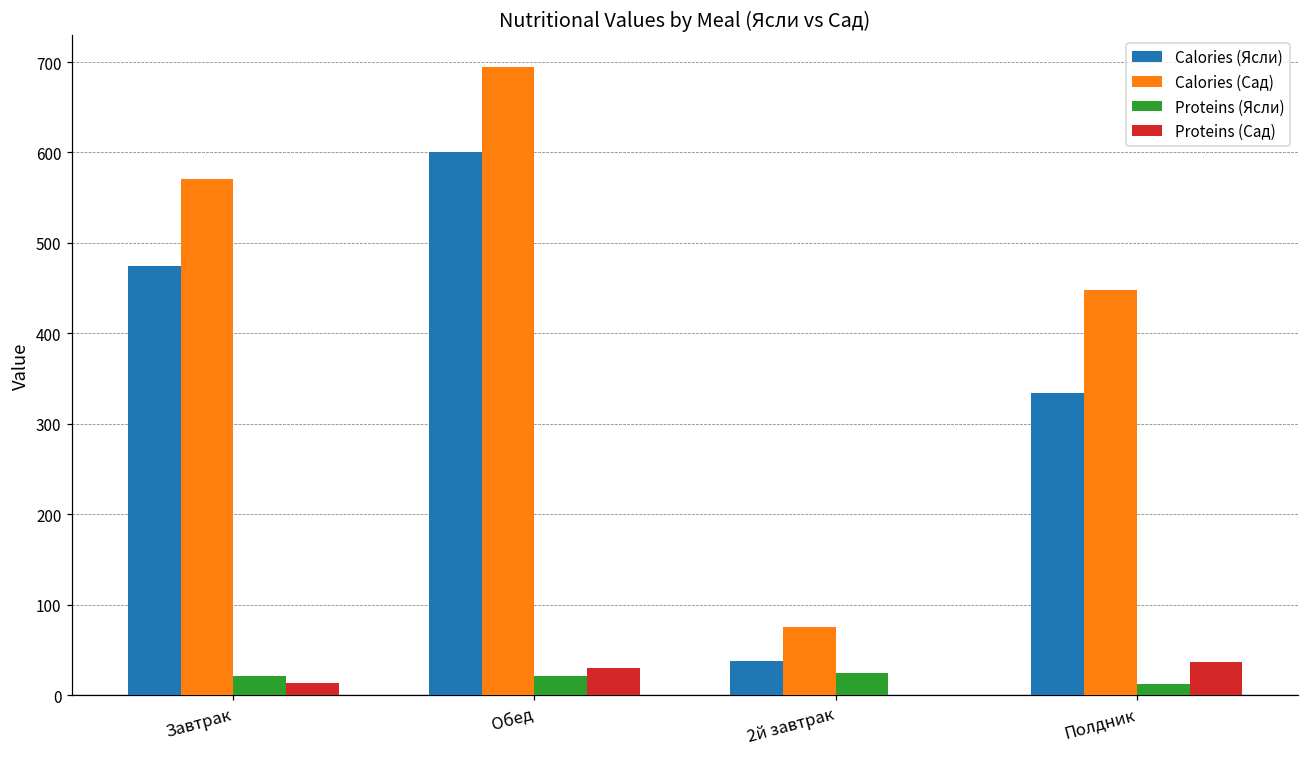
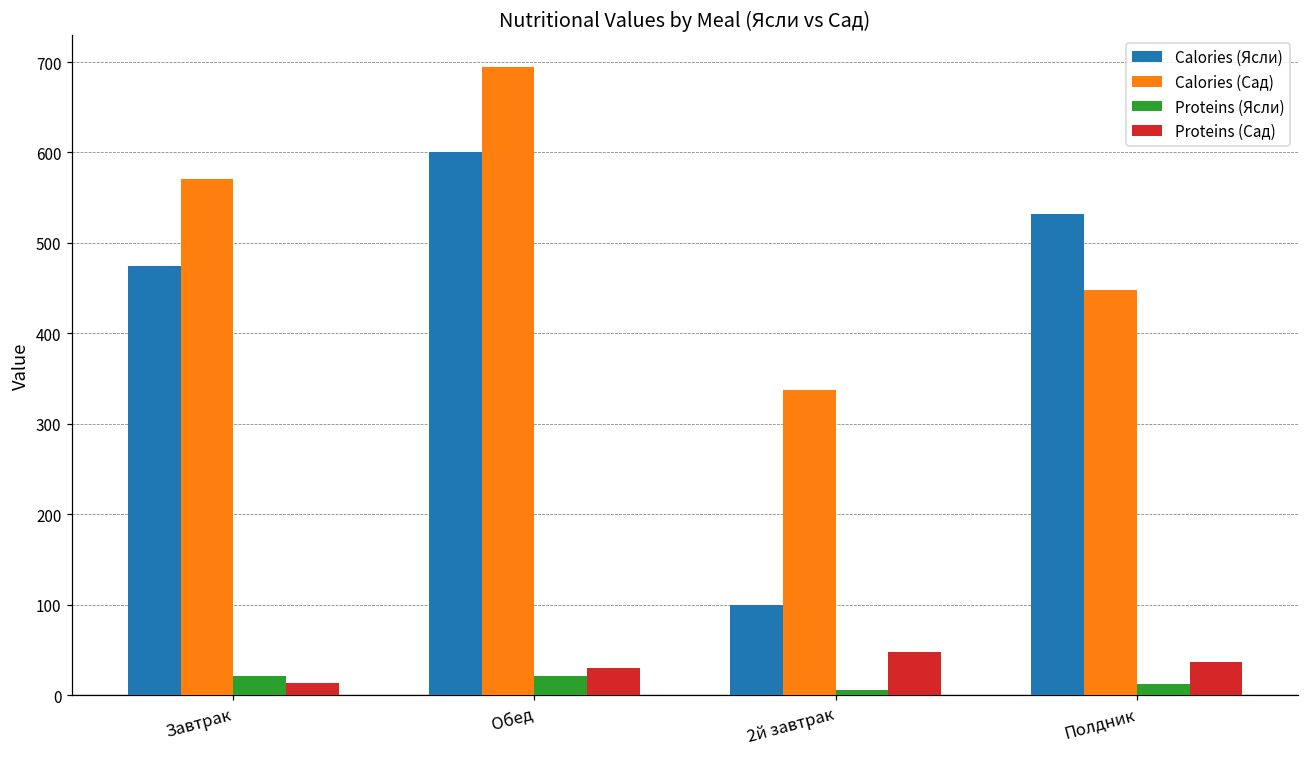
Calories (Ясли), 2й завтрак: 40 -> 100
Calories (Сад), 2й завтрак: 80 -> 340
Proteins (Ясли), 2й завтрак: 20 -> 10
Proteins (Сад), 2й завтрак: 0 -> 50
Calories (Ясли), Полдник: 330 -> 530
